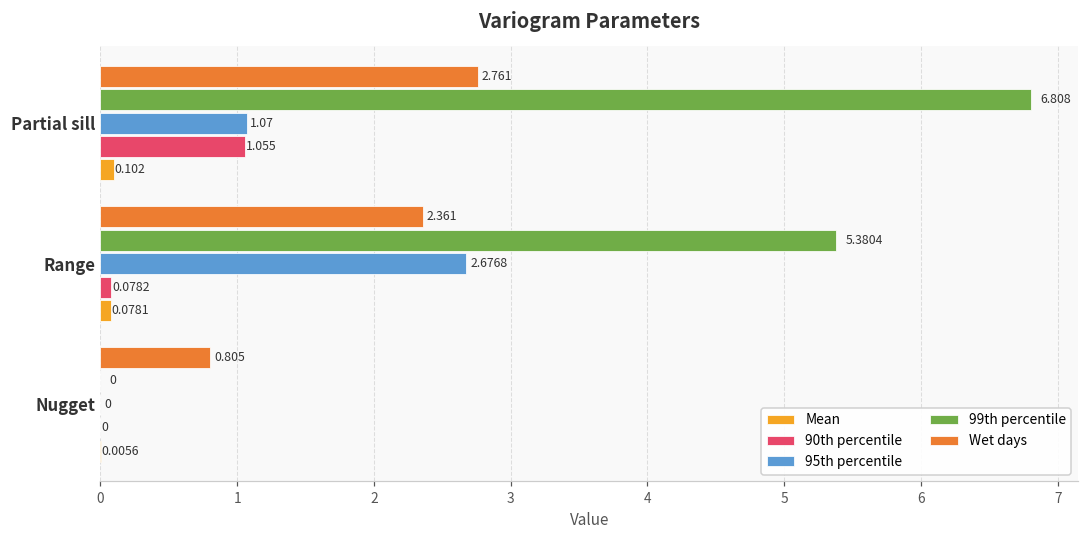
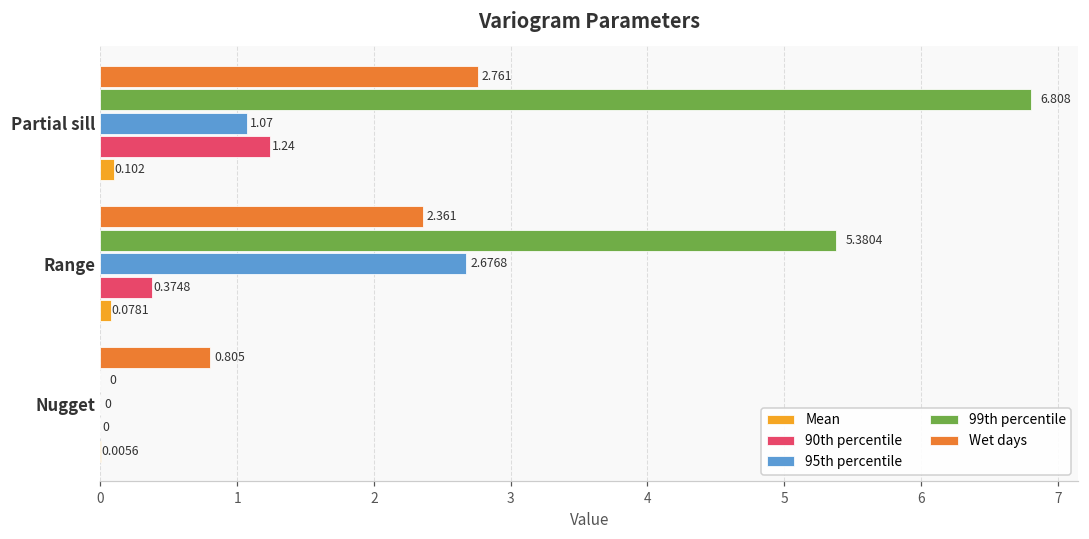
90th percentile, Partial sill: 1.055 -> 1.24
90th percentile, Range: 0.0782 -> 0.3748
